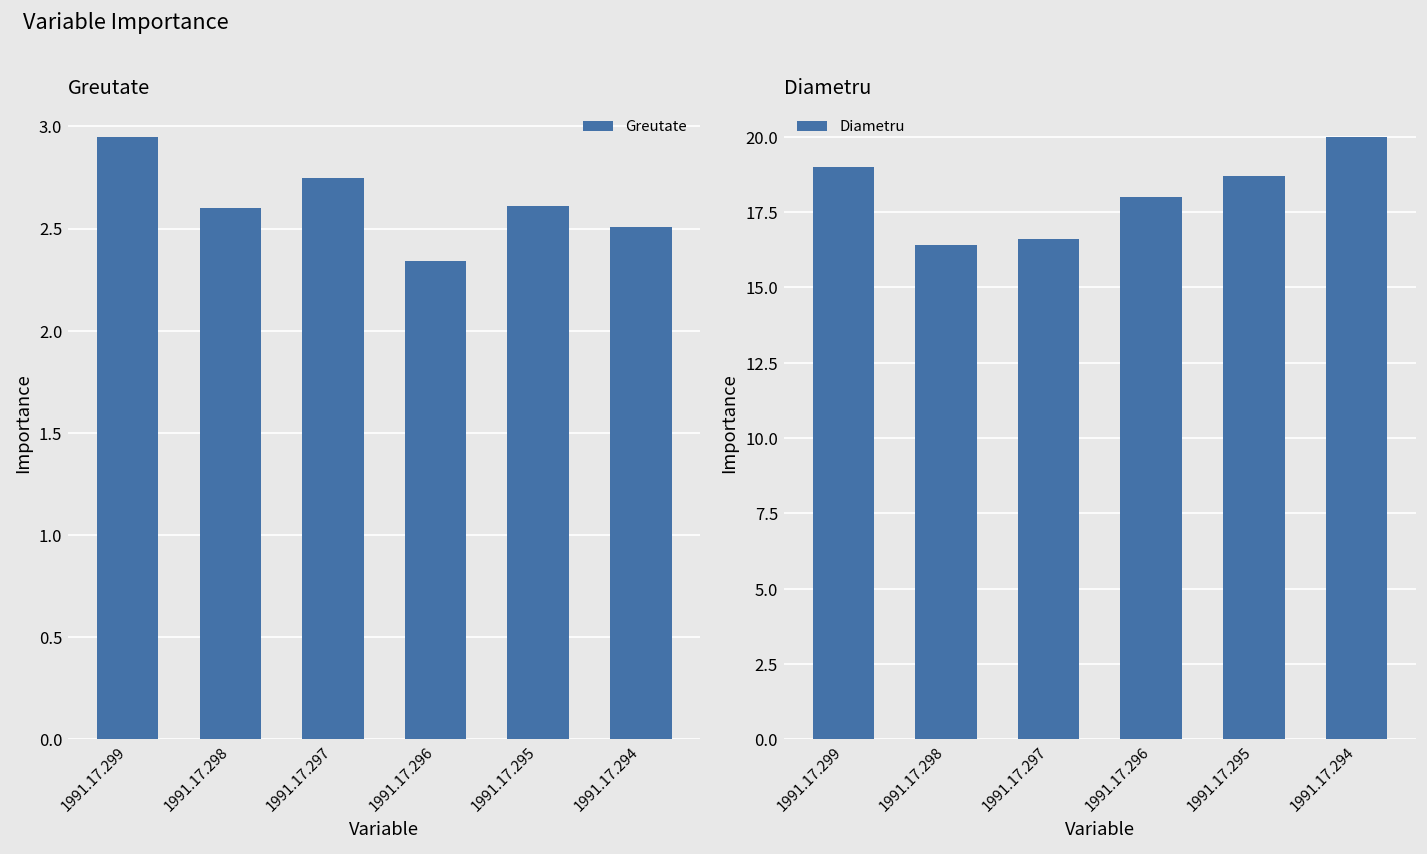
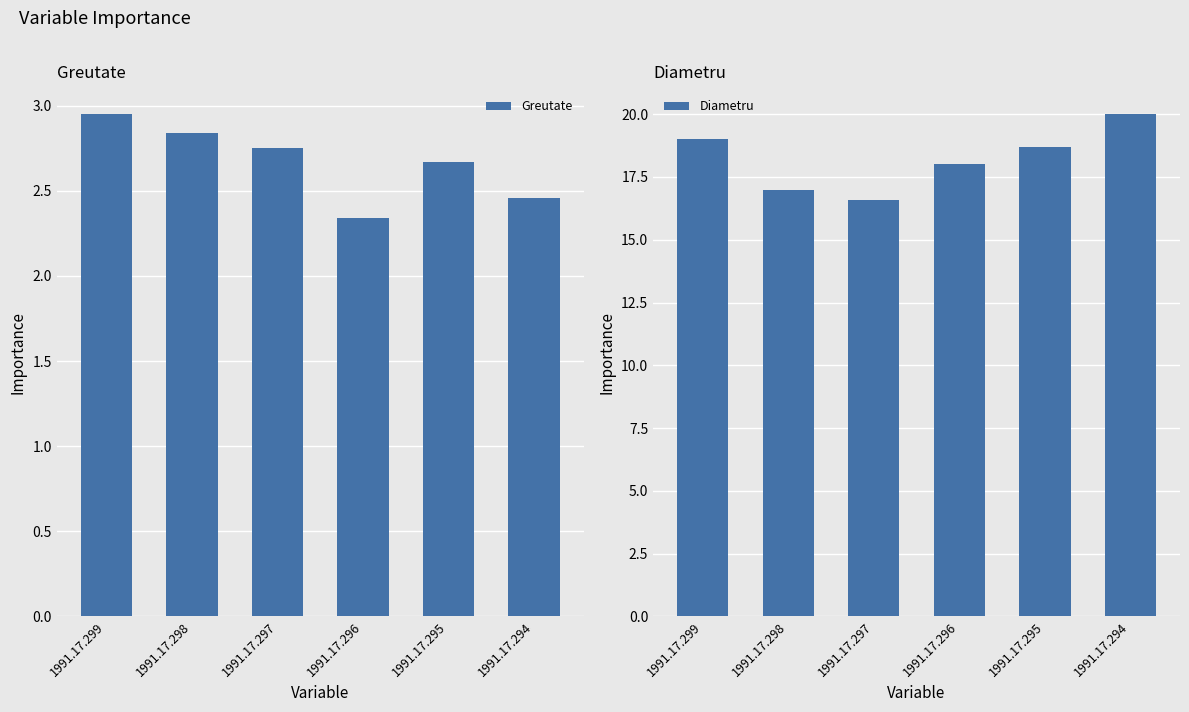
Greutate, 1991.17.298: 2.60 -> 2.84
Greutate, 1991.17.295: 2.61 -> 2.67
Greutate, 1991.17.294: 2.51 -> 2.46
Diametru, 1991.17.298: 16.4 -> 17.0
